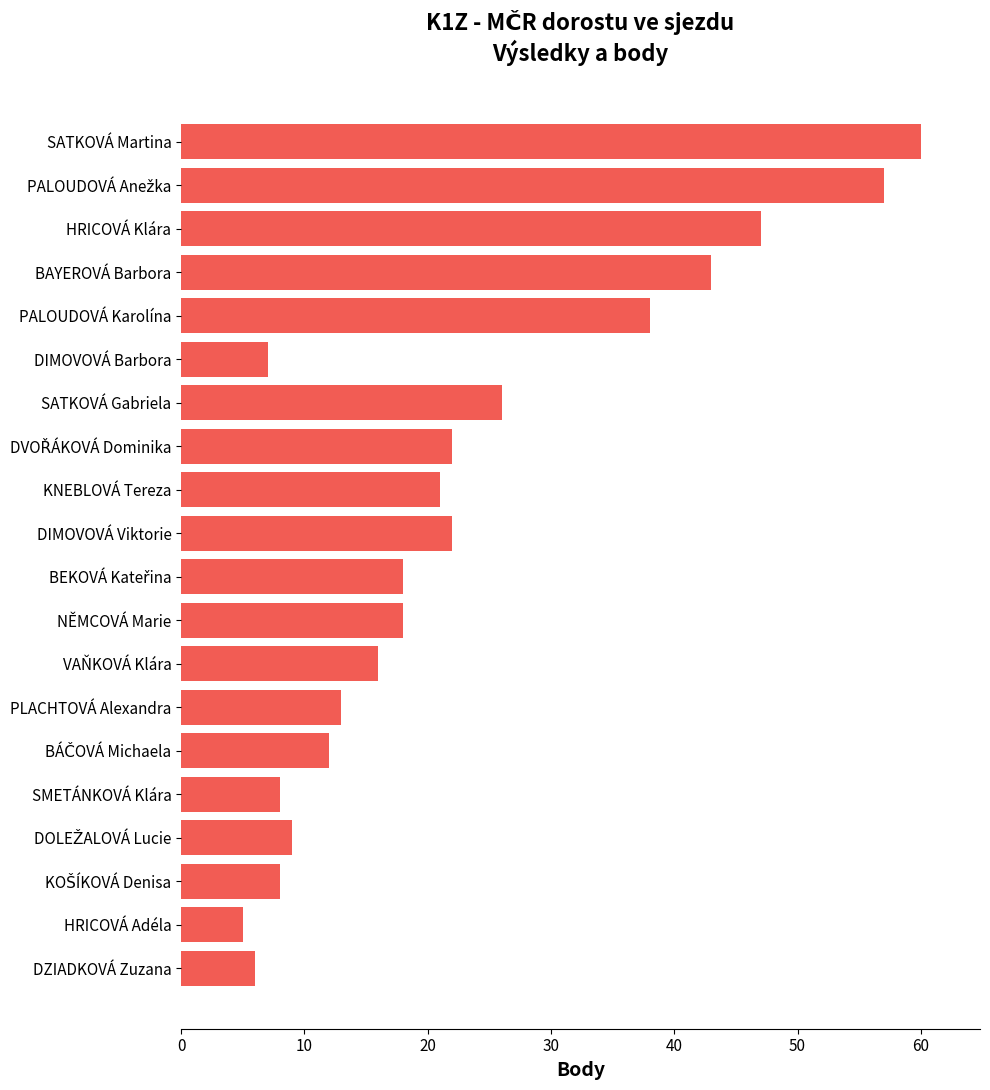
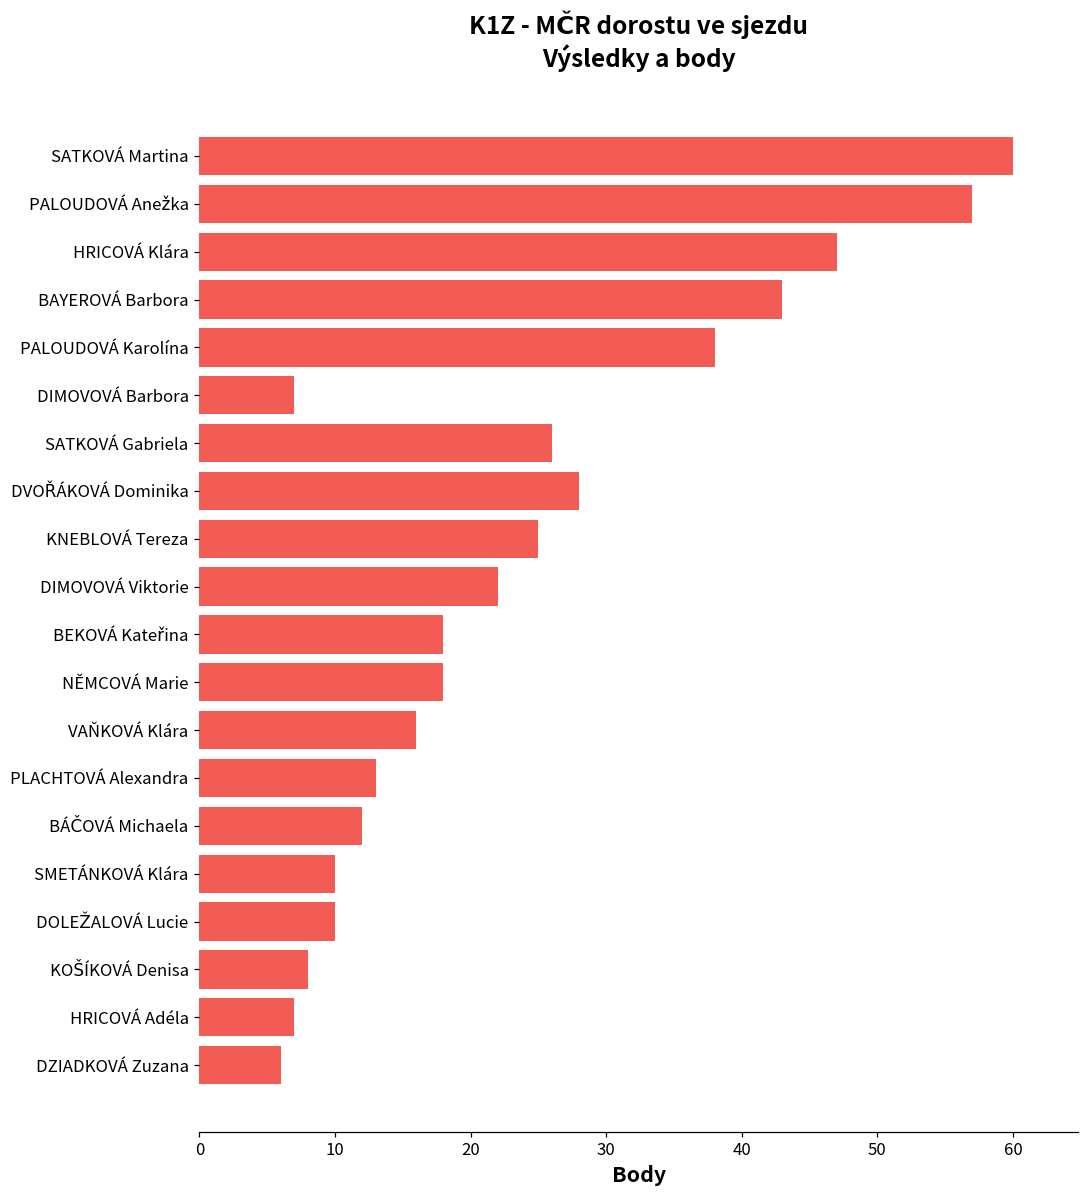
DVOŘÁKOVÁ Dominika: 22 -> 28
KNEBLOVÁ Tereza: 21 -> 25
SMETÁNKOVÁ Klára: 8 -> 10
DOLEŽALOVÁ Lucie: 9 -> 10
HRICOVÁ Adéla: 5 -> 7
